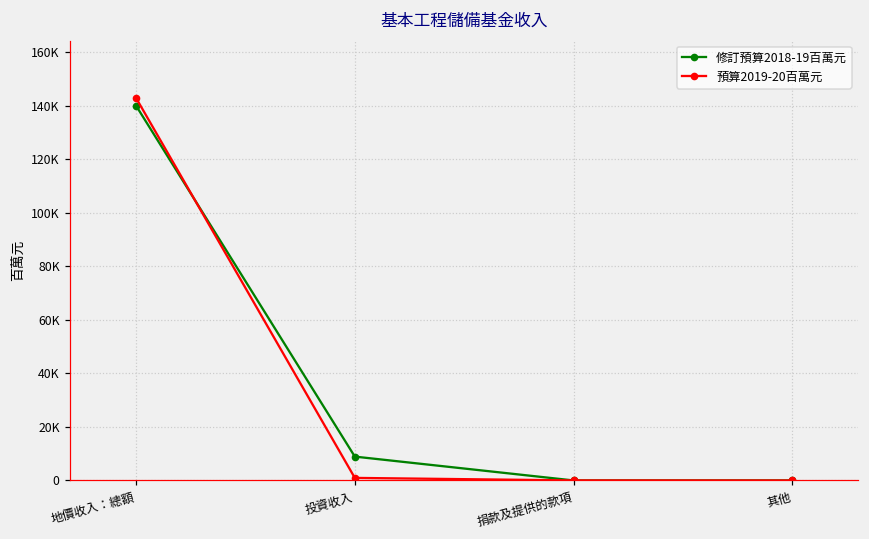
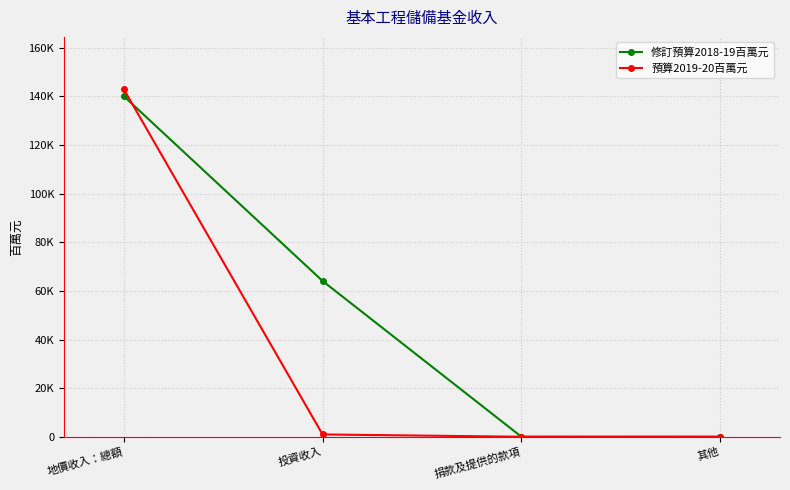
修訂預算2018-19百萬元, 投資收入: 9000 -> 64000
